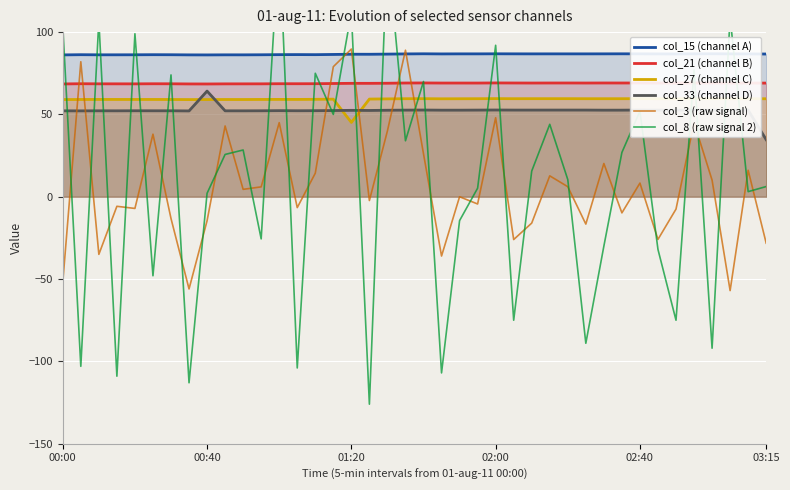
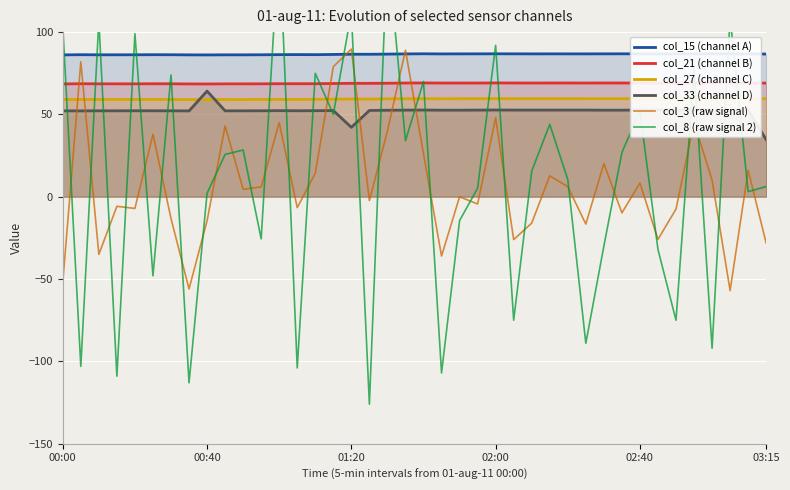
col_27 (channel C), 01:20: 45 -> 59
col_33 (channel D), 01:20: 52 -> 42
